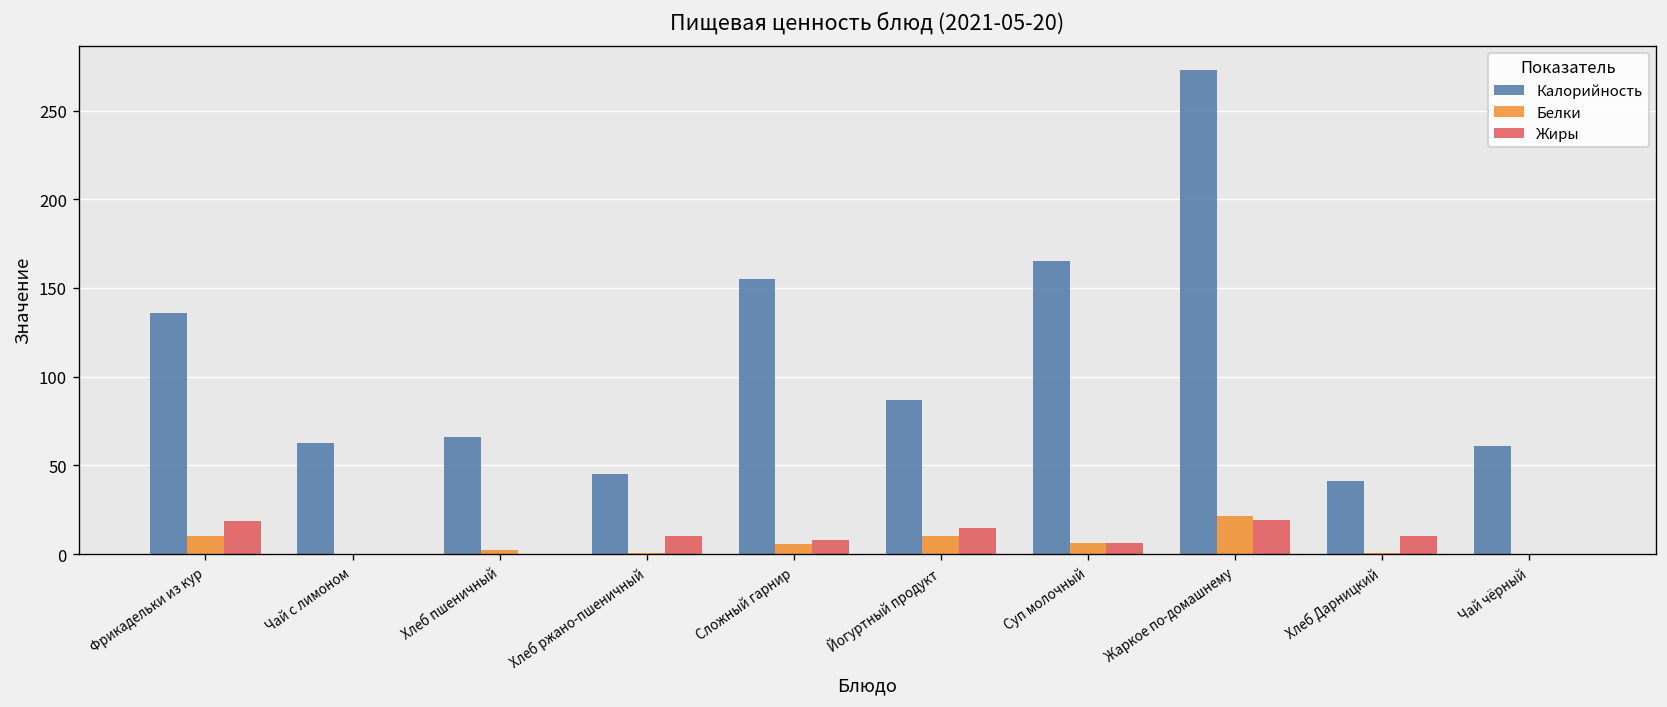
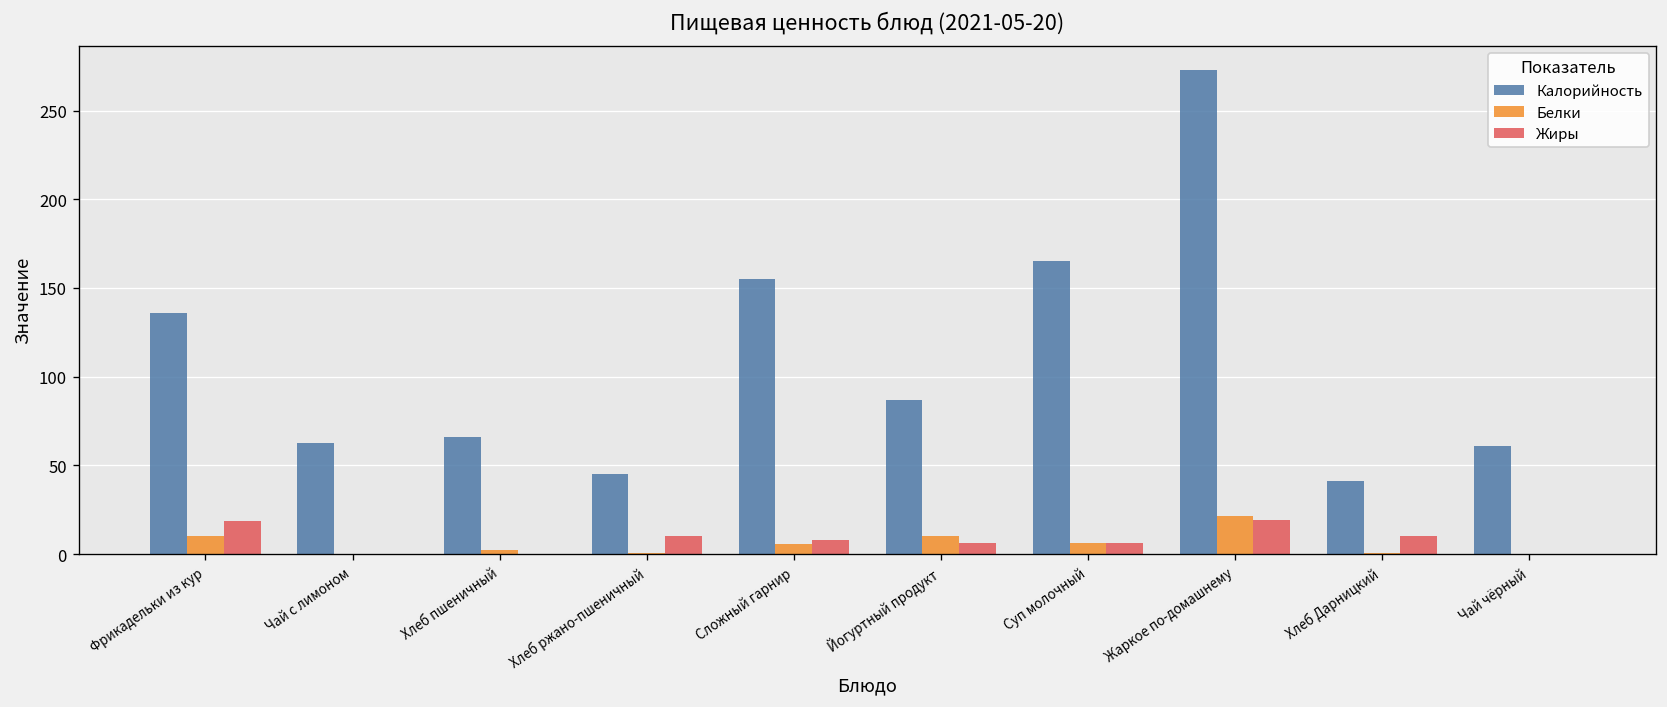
Жиры, Йогуртный продукт: 15 -> 6
